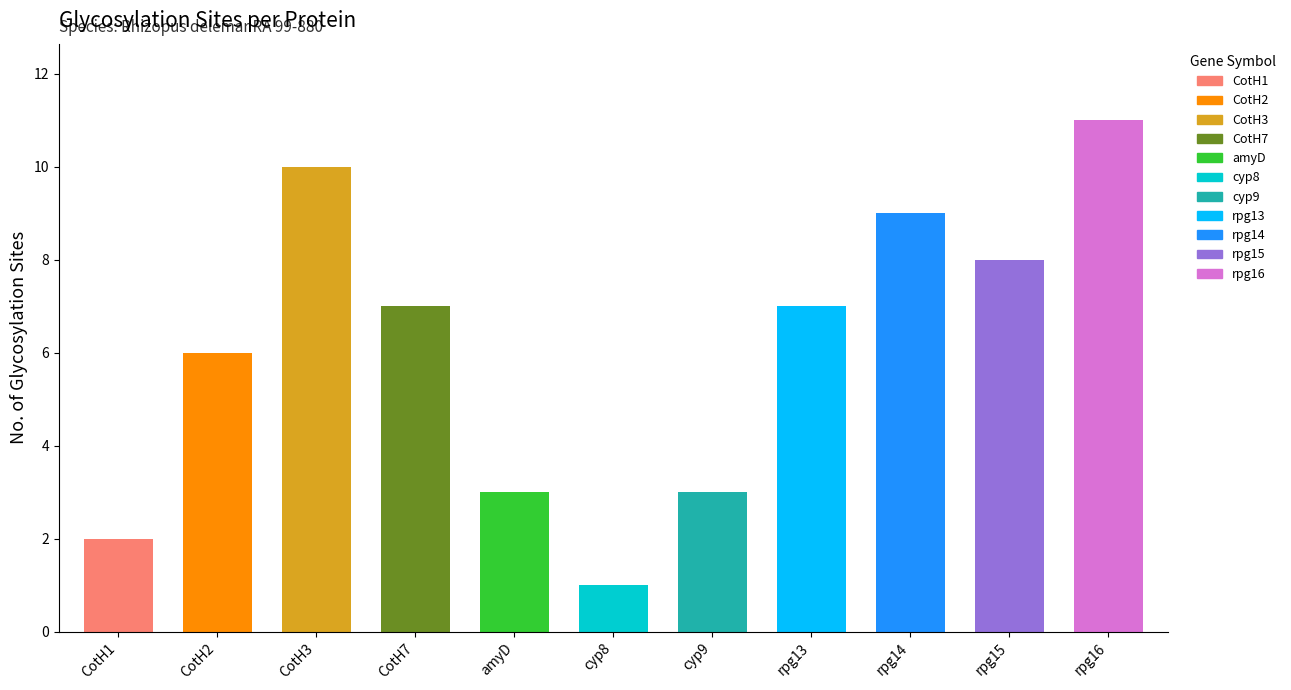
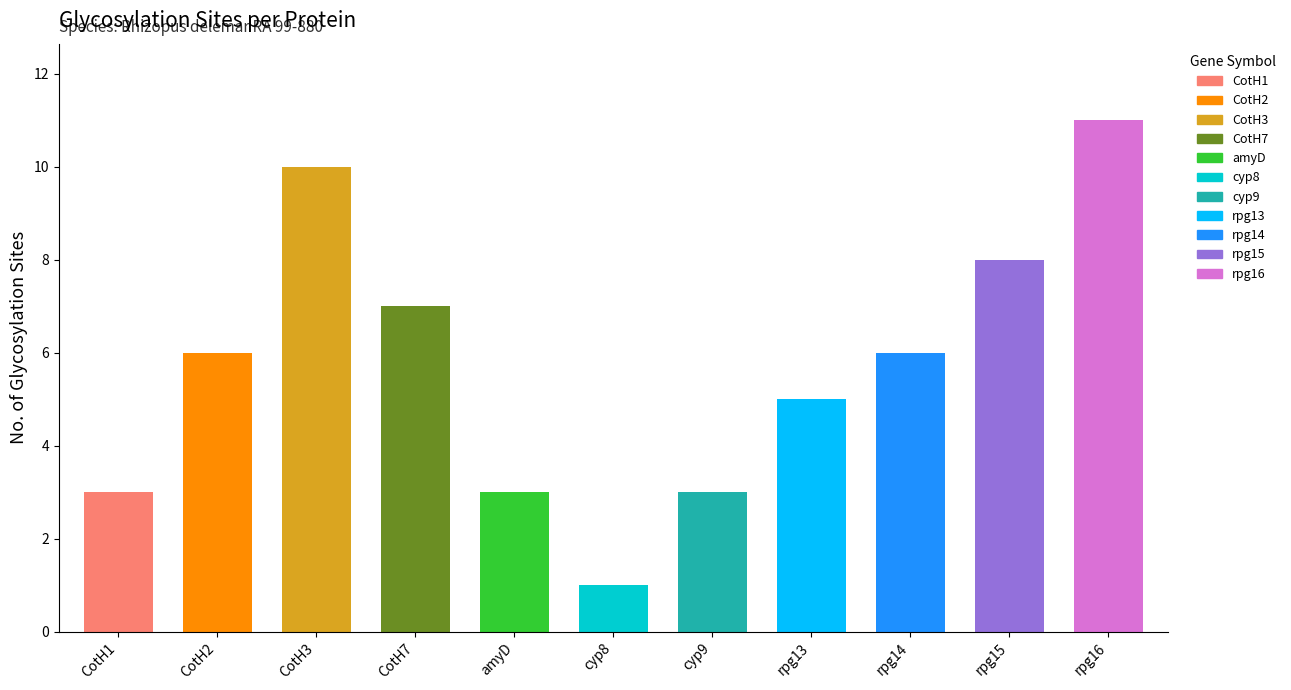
CotH1: 2 -> 3
rpg13: 7 -> 5
rpg14: 9 -> 6
